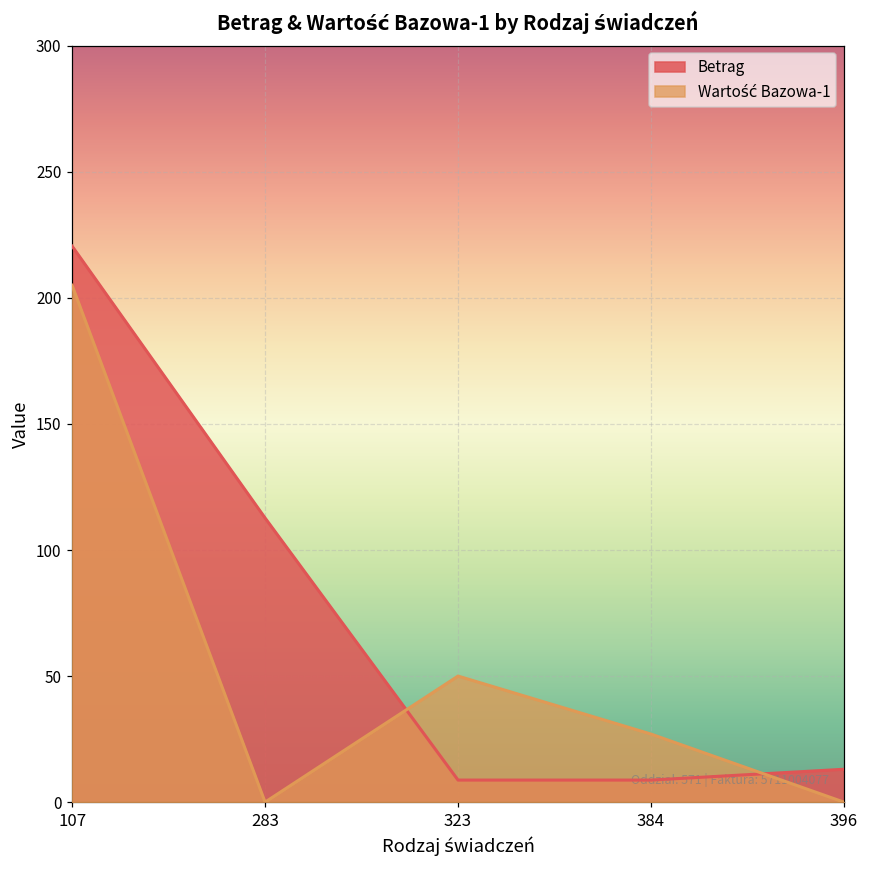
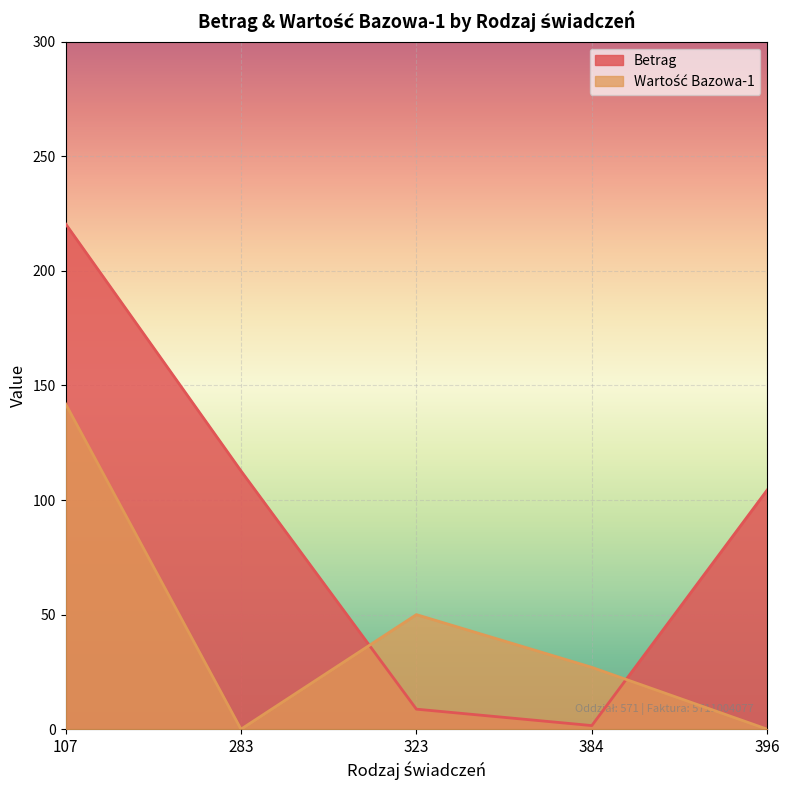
Wartość Bazowa-1, 107: 205 -> 142
Betrag, 384: 9 -> 2
Betrag, 396: 13 -> 104
